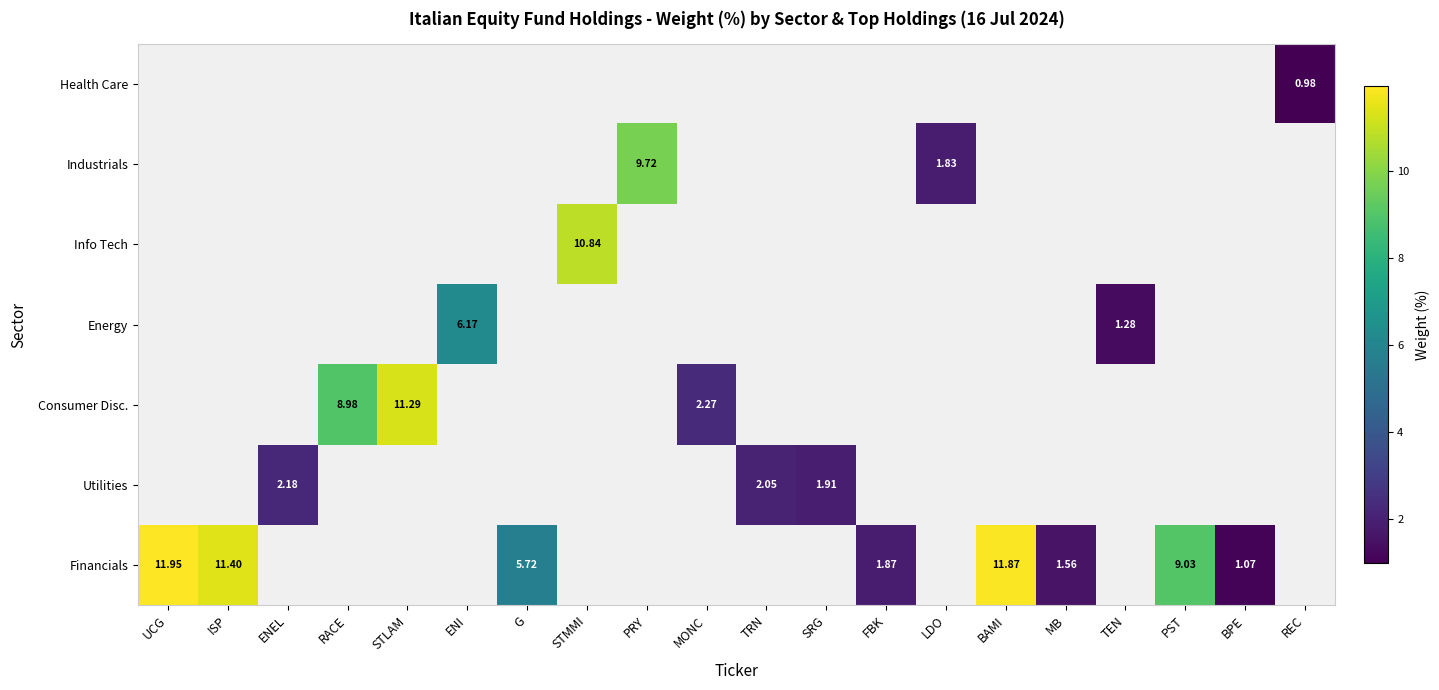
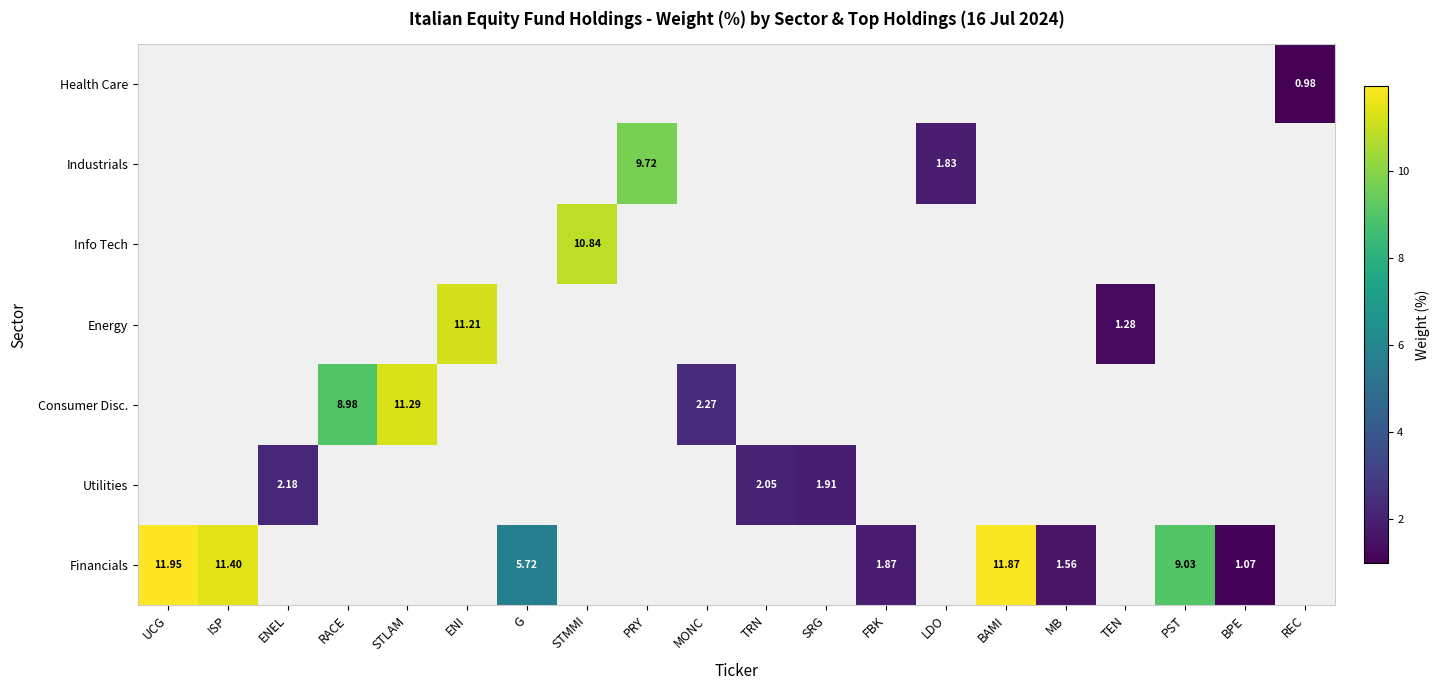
Energy, ENI: 6.17 -> 11.21
